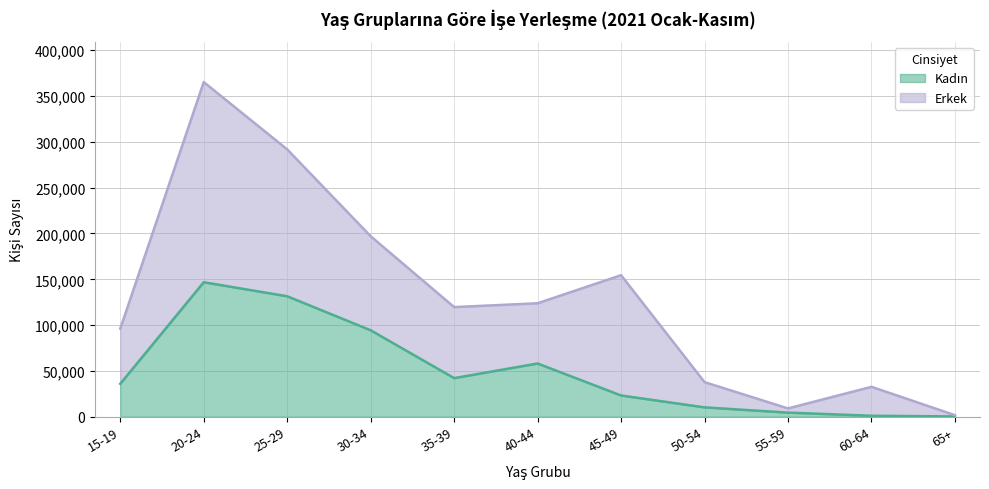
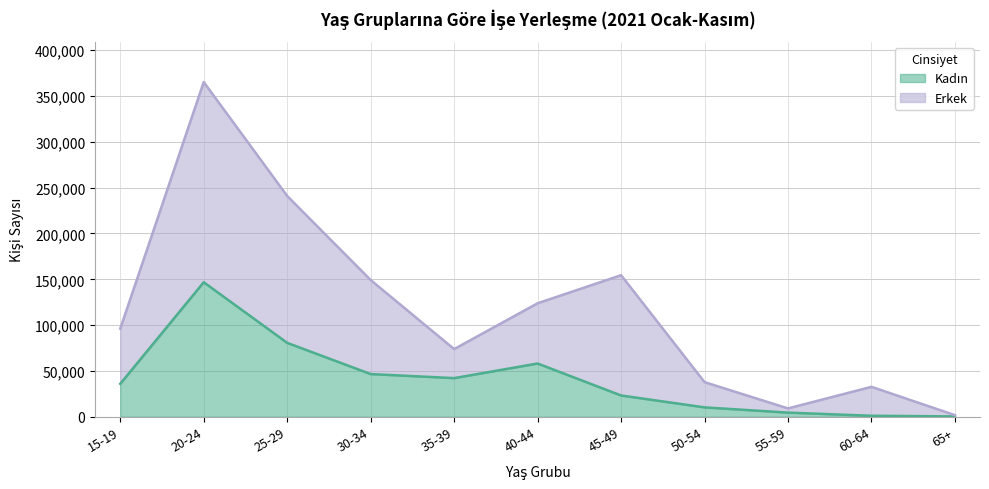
Kadın, 25-29: 130,000 -> 80,000
Kadın, 30-34: 90,000 -> 50,000
Erkek, 35-39: 80,000 -> 30,000
